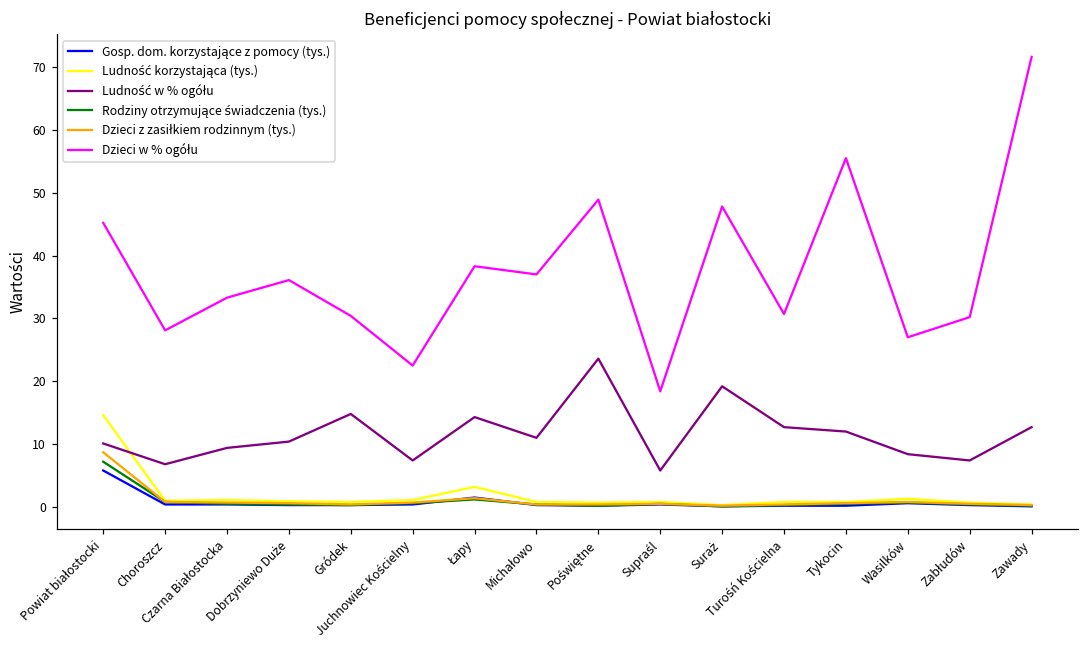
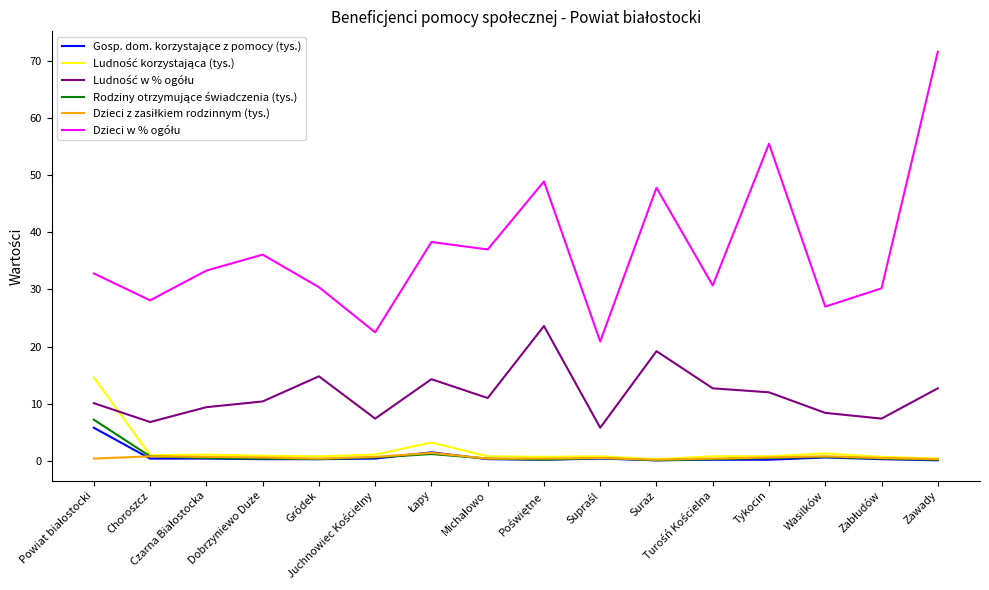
Dzieci z zasiłkiem rodzinnym (tys.), Powiat białostocki: 9 -> 0
Dzieci w % ogółu, Powiat białostocki: 45 -> 33
Dzieci w % ogółu, Supraśl: 18 -> 21
